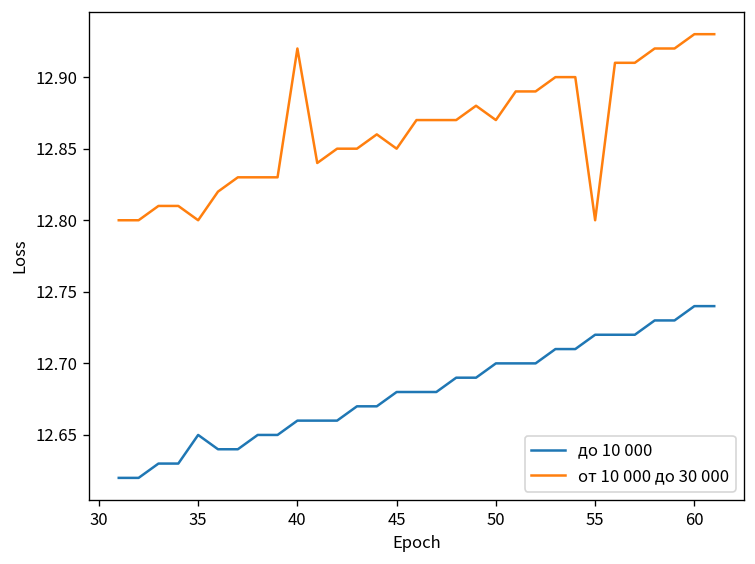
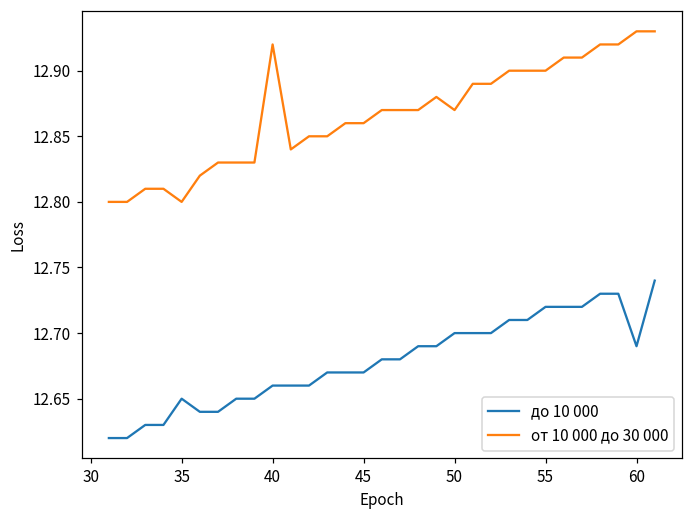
до 10 000, 45: 12.68 -> 12.67
от 10 000 до 30 000, 45: 12.85 -> 12.86
от 10 000 до 30 000, 55: 12.8 -> 12.9
до 10 000, 60: 12.74 -> 12.69
